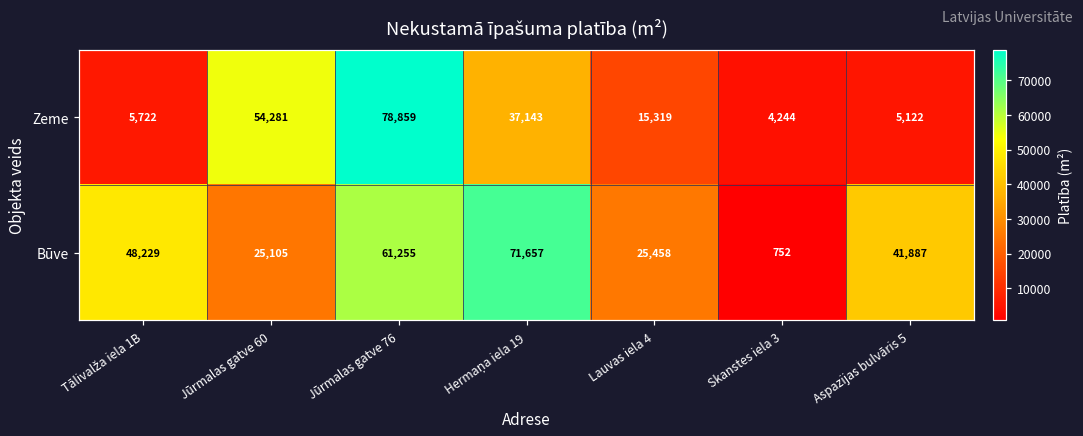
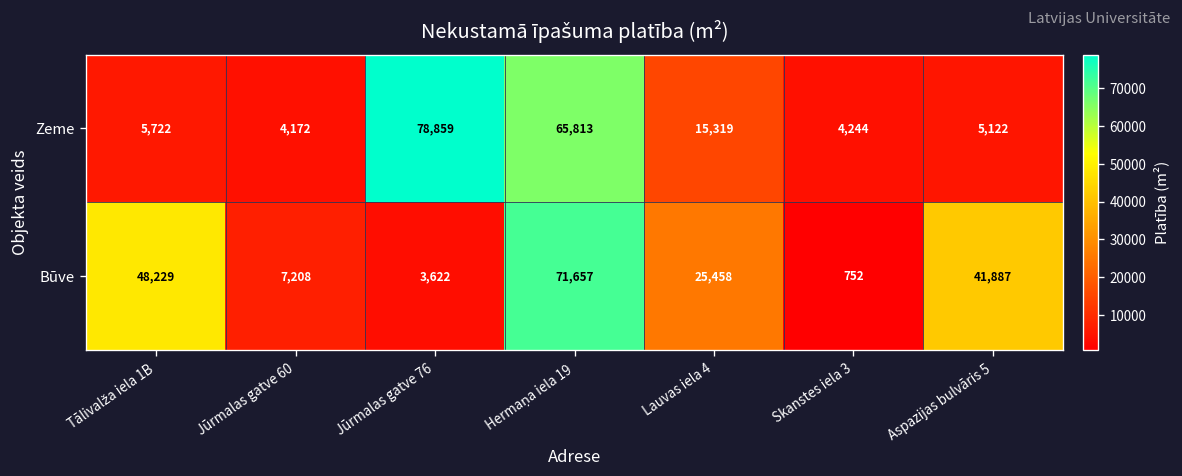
Zeme, Jūrmalas gatve 60: 54,281 -> 4,172
Zeme, Hermaņa iela 19: 37,143 -> 65,813
Būve, Jūrmalas gatve 60: 25,105 -> 7,208
Būve, Jūrmalas gatve 76: 61,255 -> 3,622
